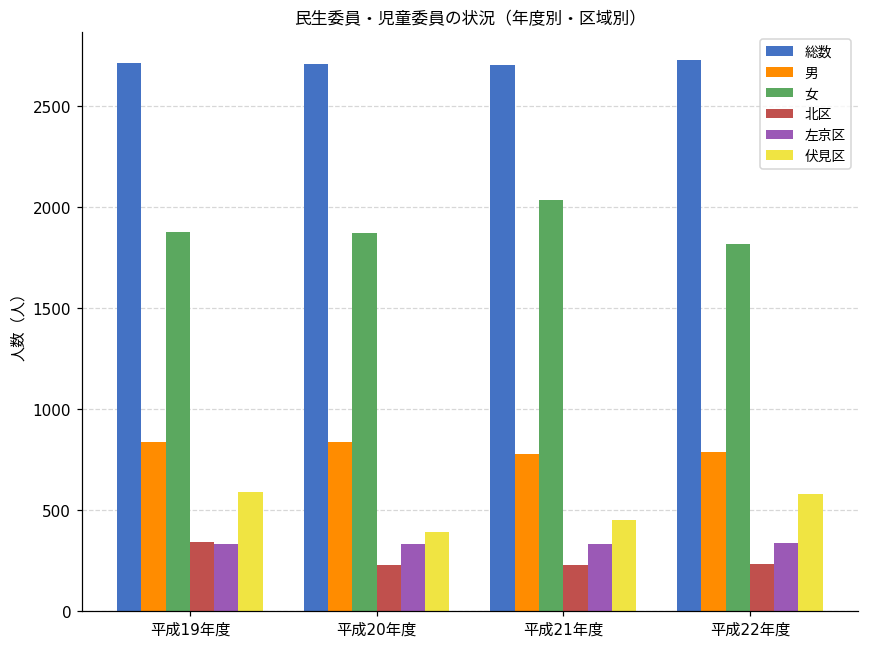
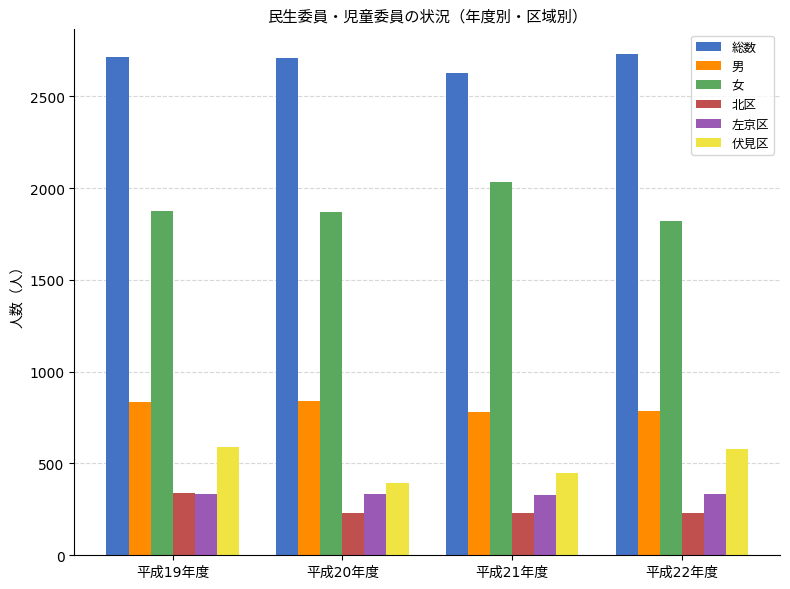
総数, 平成21年度: 2700 -> 2630
